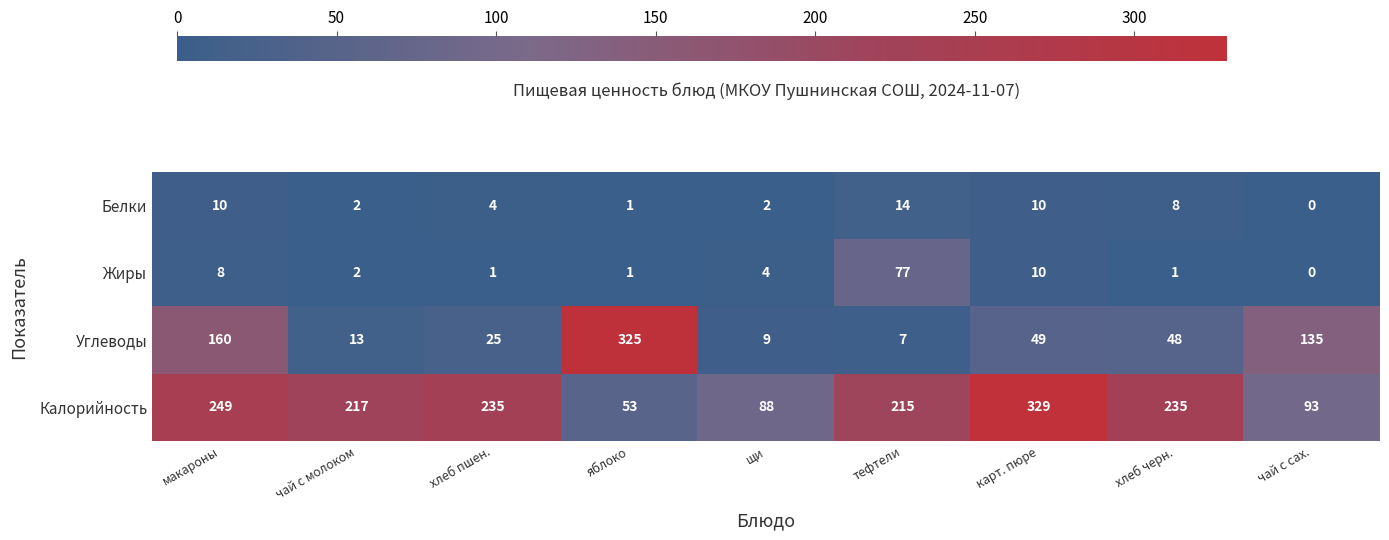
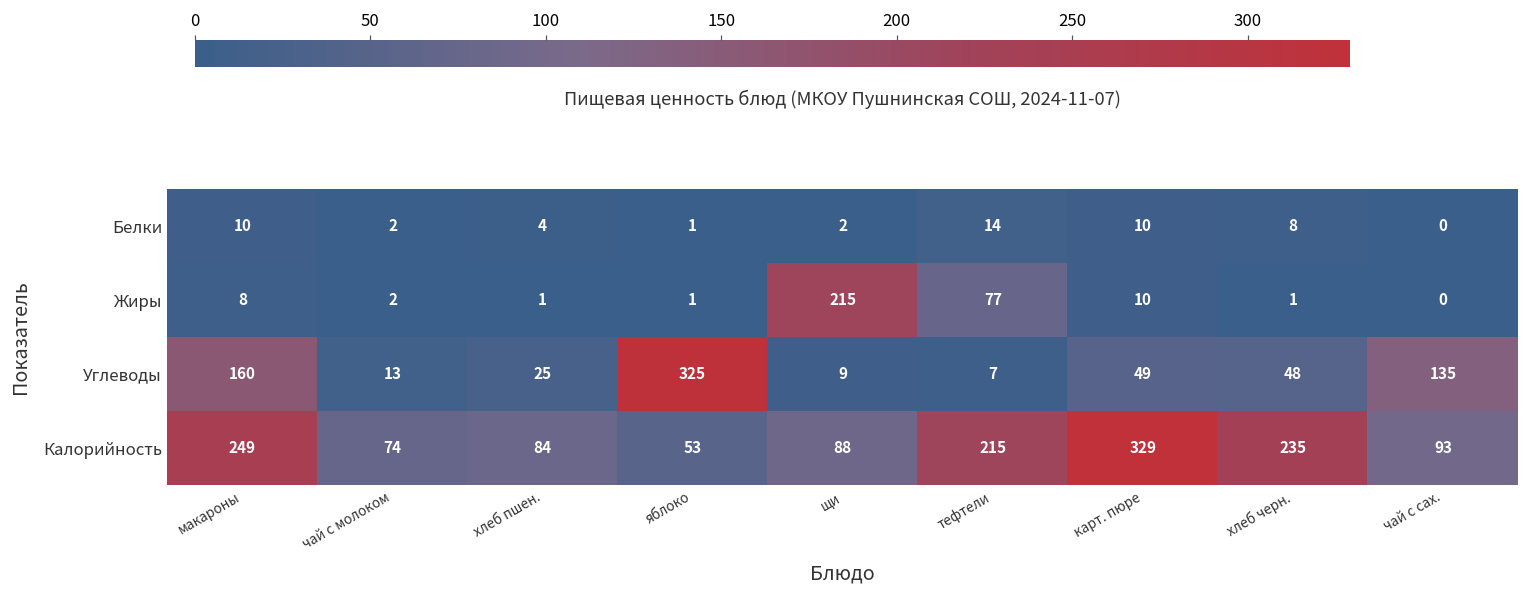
Жиры, щи: 4 -> 215
Калорийность, чай с молоком: 217 -> 74
Калорийность, хлеб пшен.: 235 -> 84
